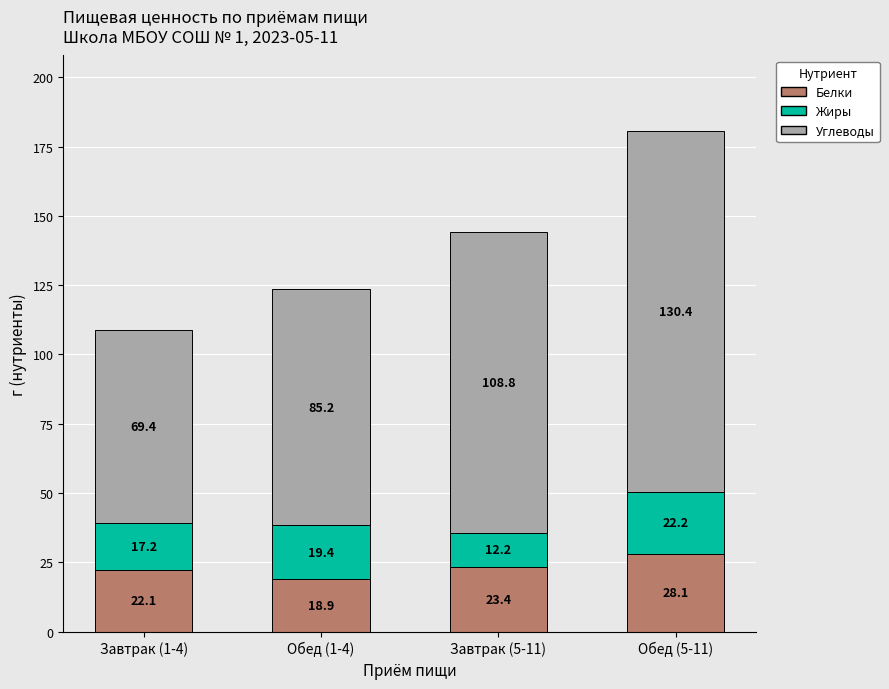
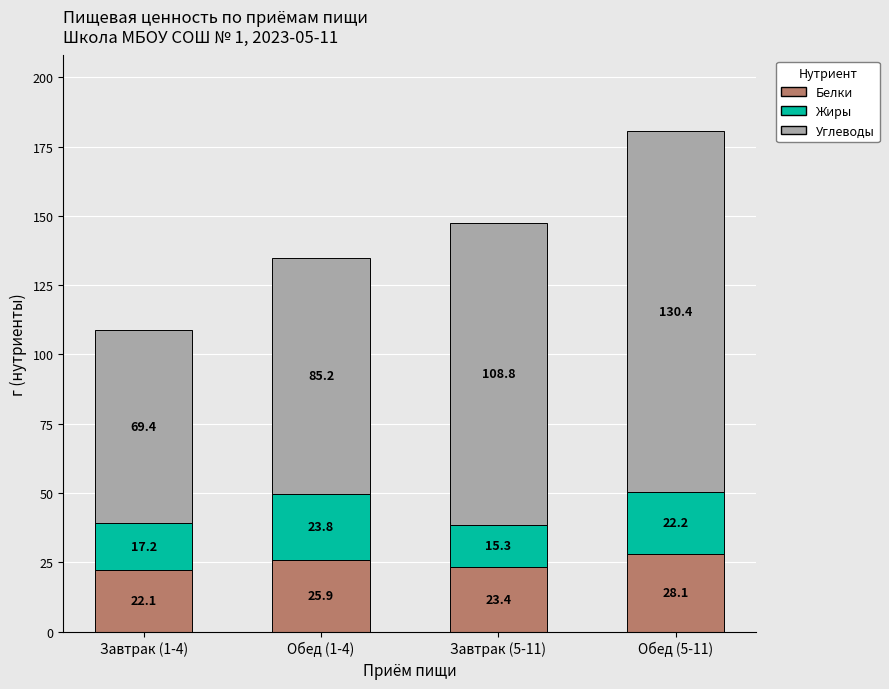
Белки, Обед (1-4): 18.9 -> 25.9
Жиры, Обед (1-4): 19.4 -> 23.8
Жиры, Завтрак (5-11): 12.2 -> 15.3
